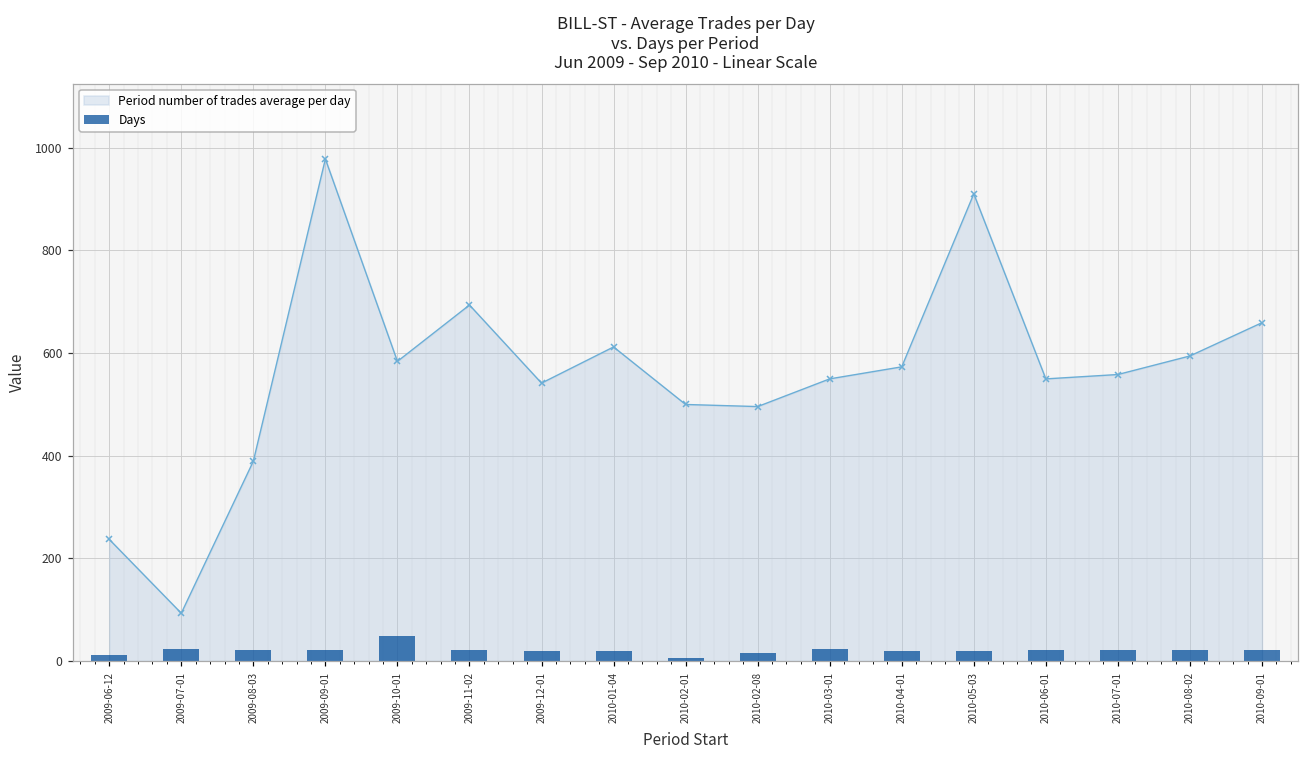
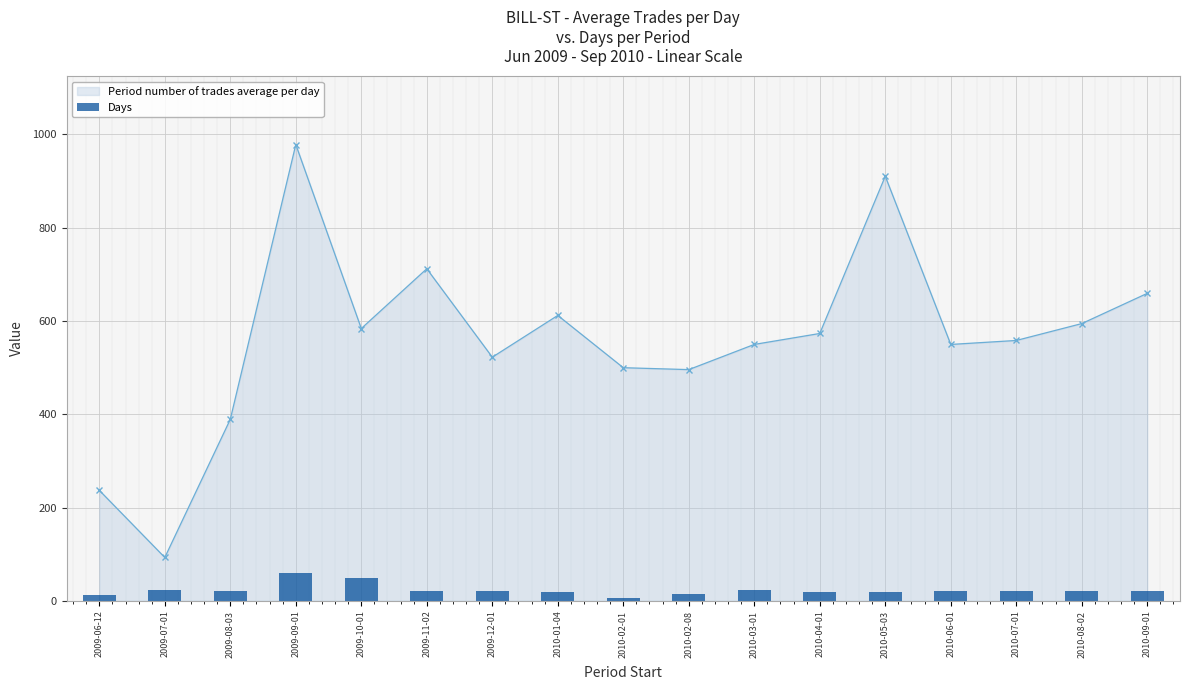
Days, 2009-09-01: 20 -> 60
Period number of trades average per day, 2009-11-02: 690 -> 710
Period number of trades average per day, 2009-12-01: 540 -> 520
